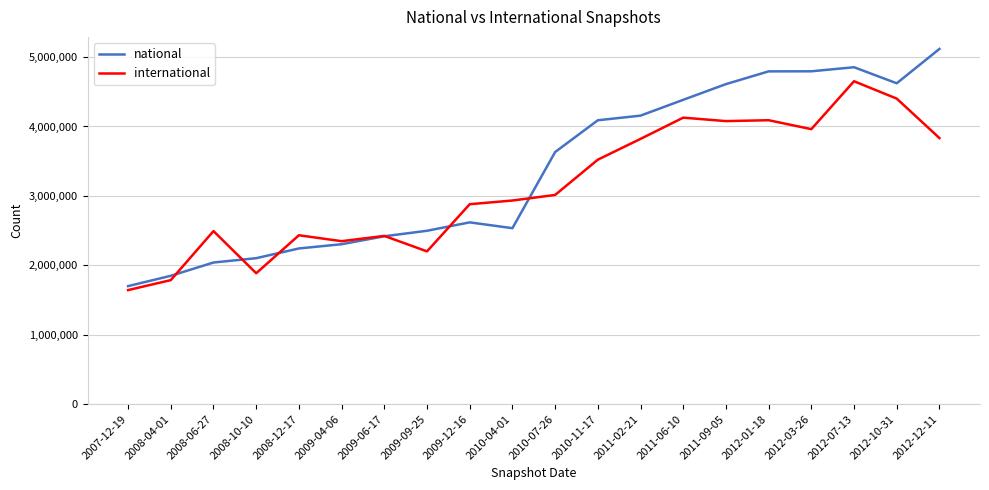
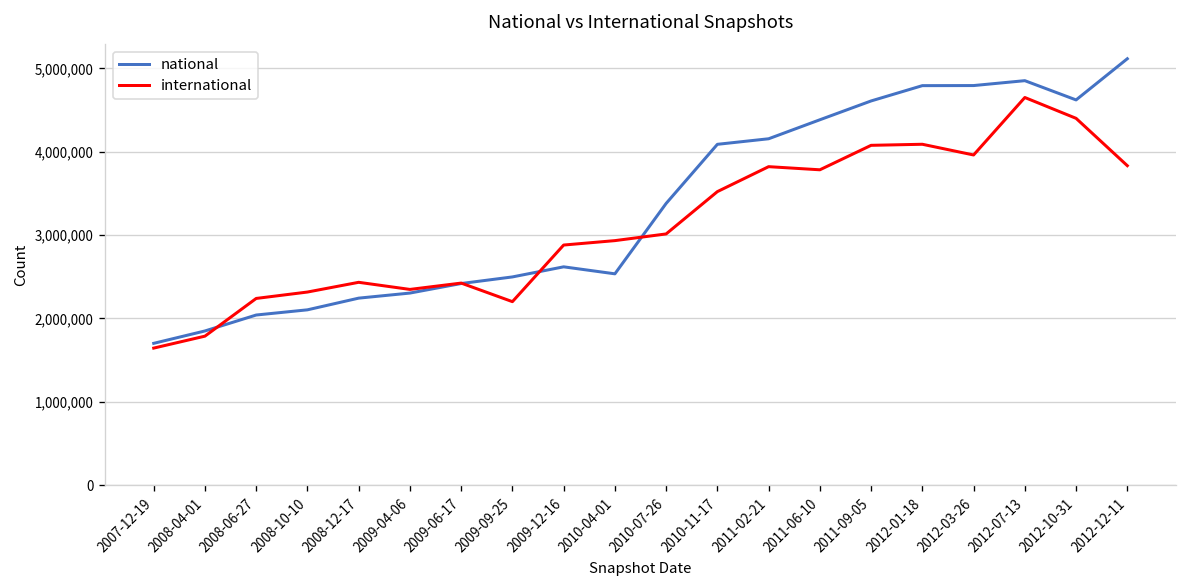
international, 2008-06-27: 2,500,000 -> 2,200,000
international, 2008-10-10: 1,900,000 -> 2,300,000
national, 2010-07-26: 3,600,000 -> 3,400,000
international, 2011-06-10: 4,100,000 -> 3,800,000
